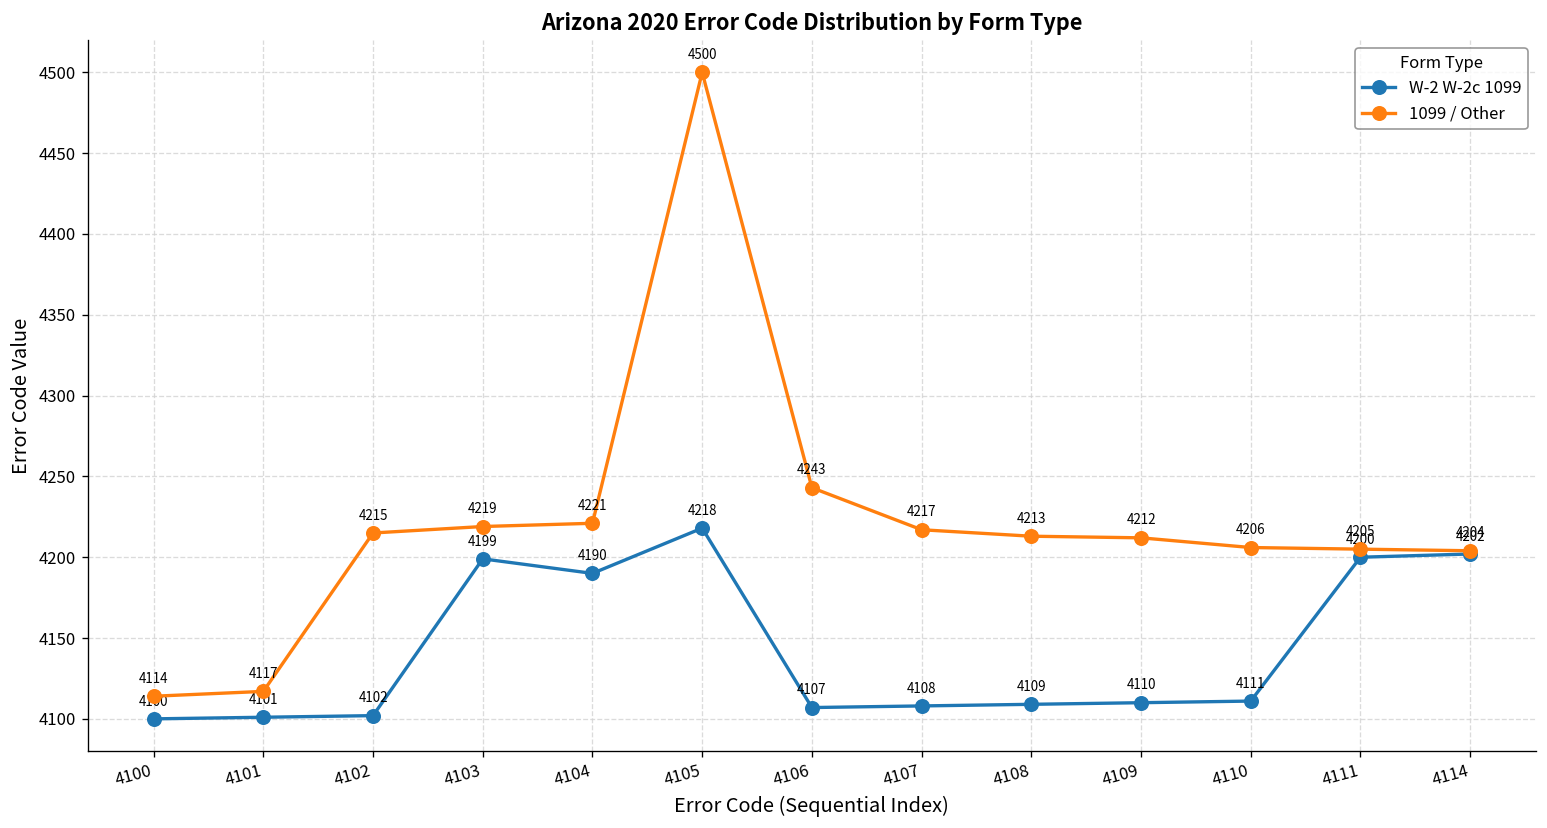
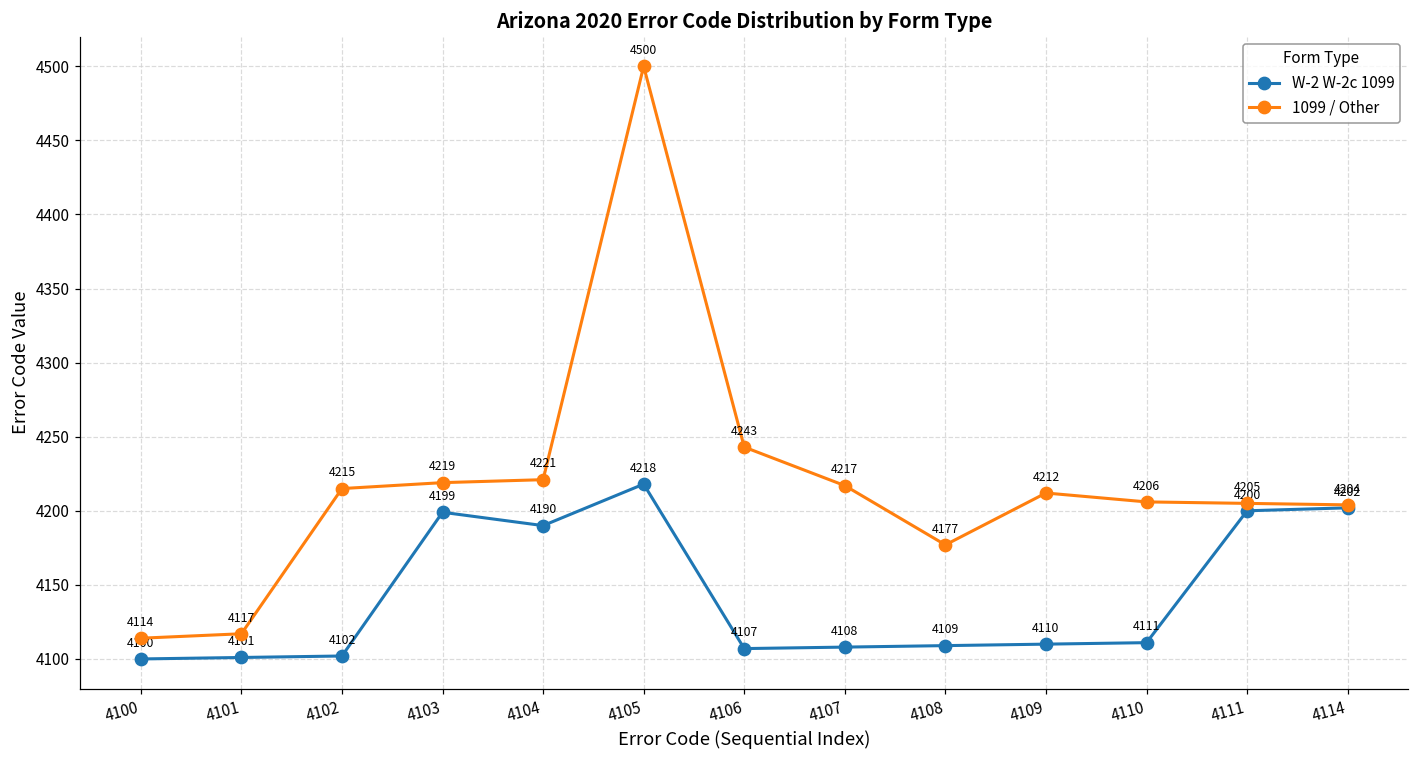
1099 / Other, 4108: 4213 -> 4177
